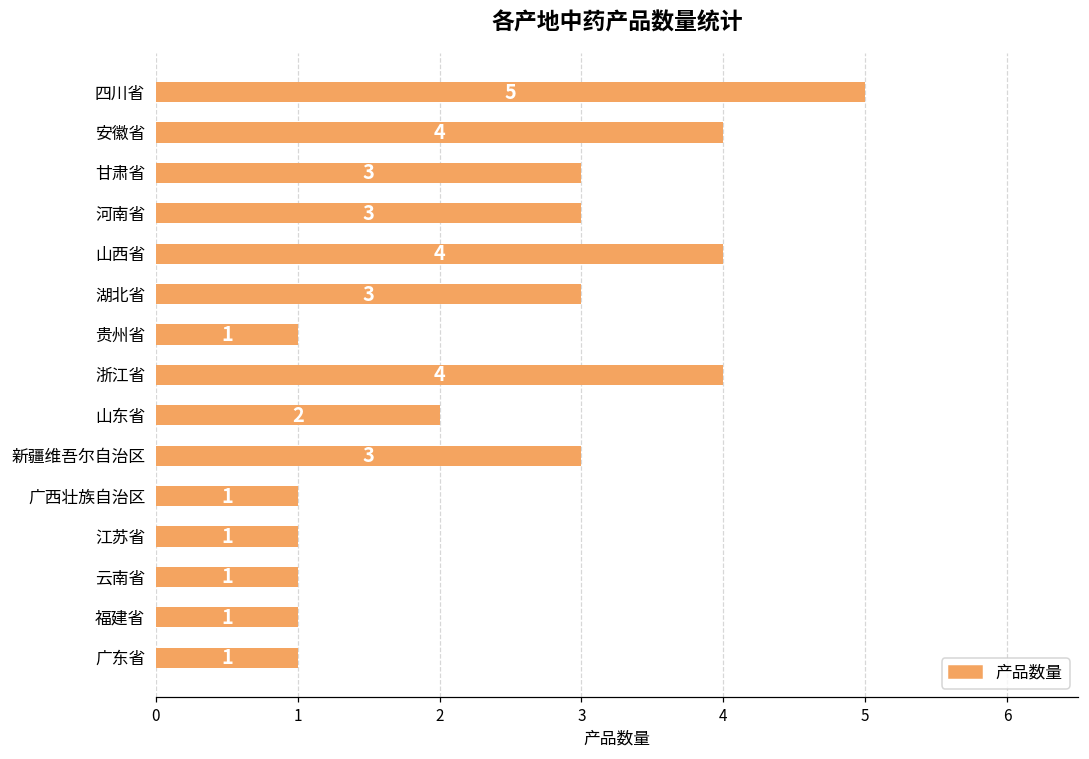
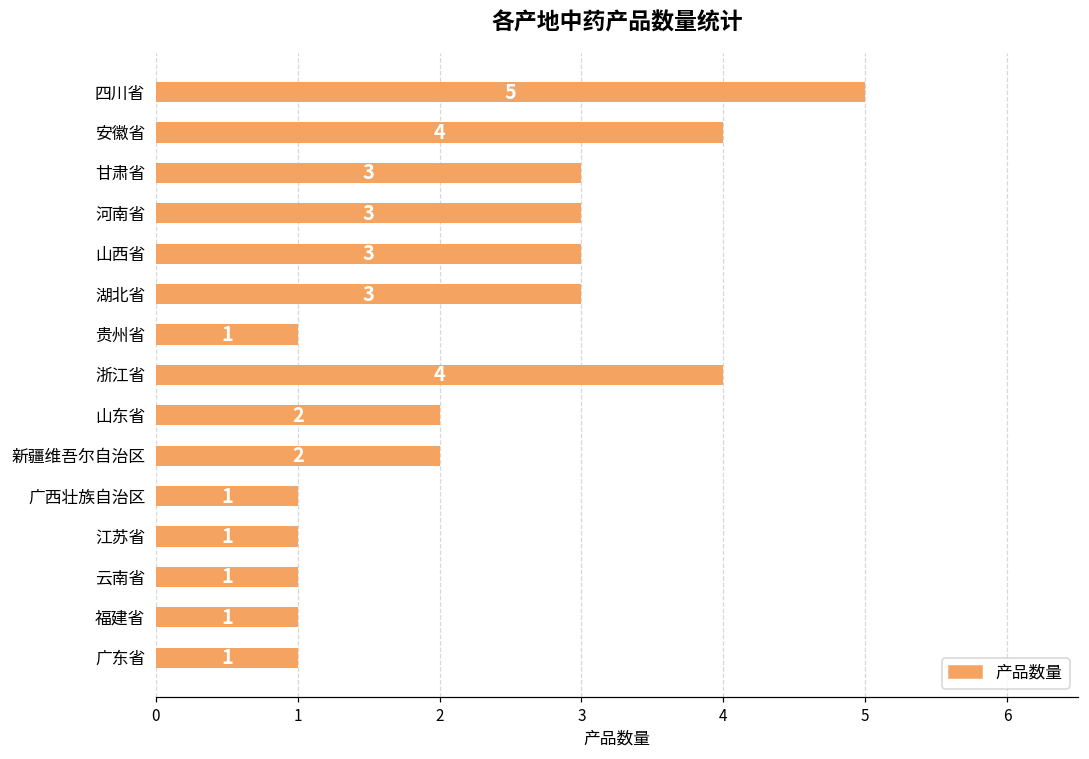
山西省: 4 -> 3
新疆维吾尔自治区: 3 -> 2
